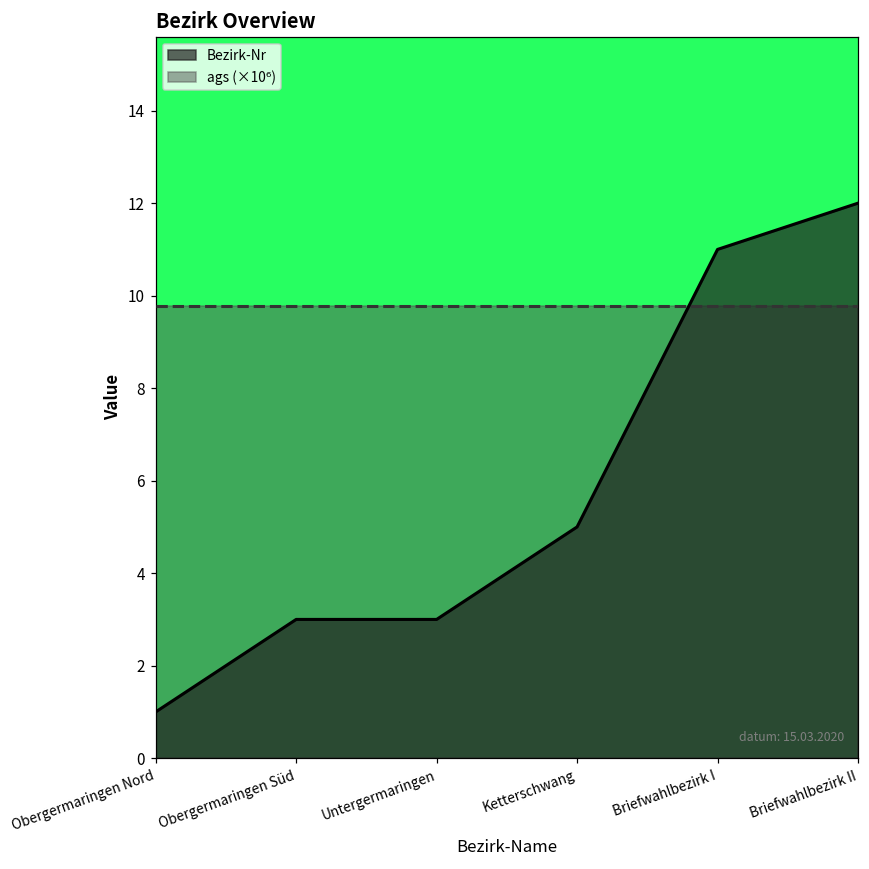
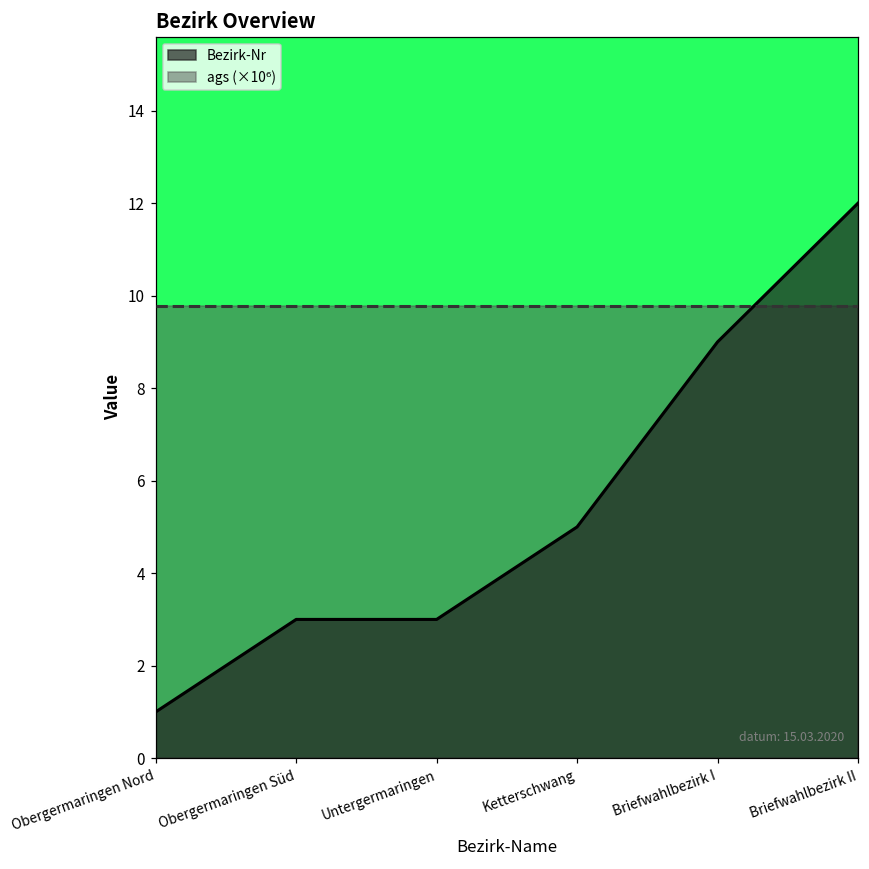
Bezirk-Nr, Briefwahlbezirk I: 11 -> 9
